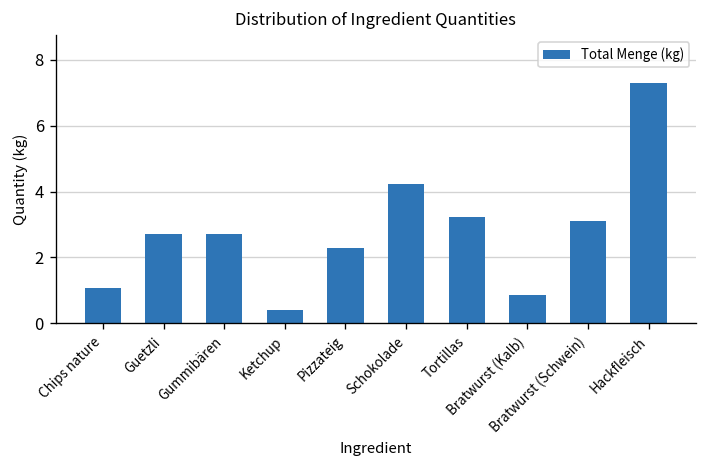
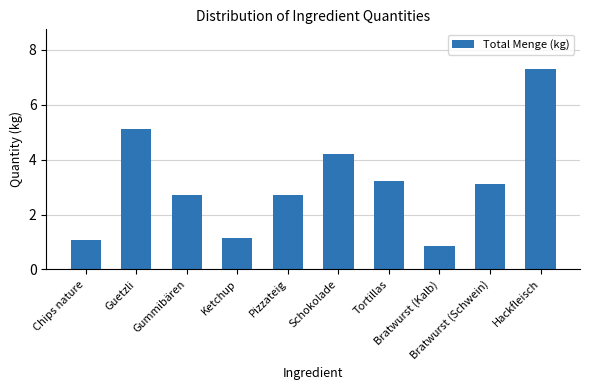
Guetzli: 2.7 -> 5.1
Ketchup: 0.4 -> 1.1
Pizzateig: 2.3 -> 2.7
